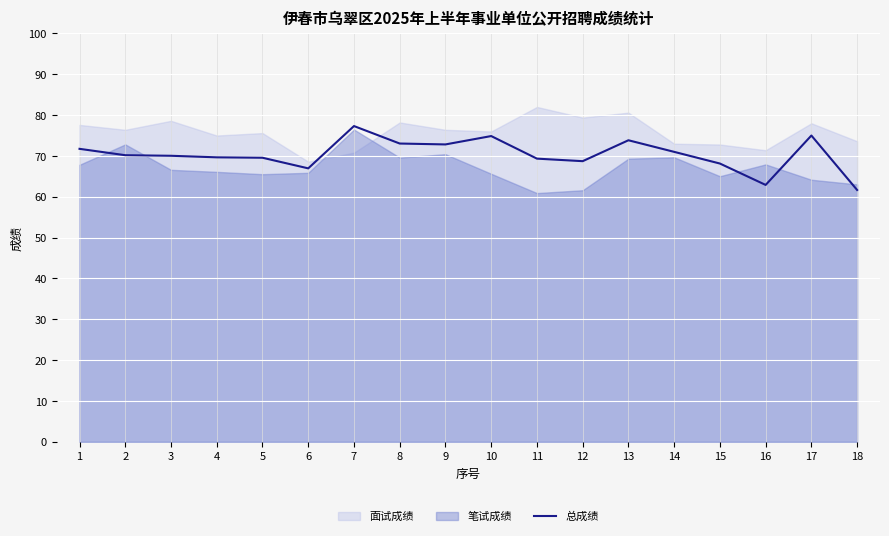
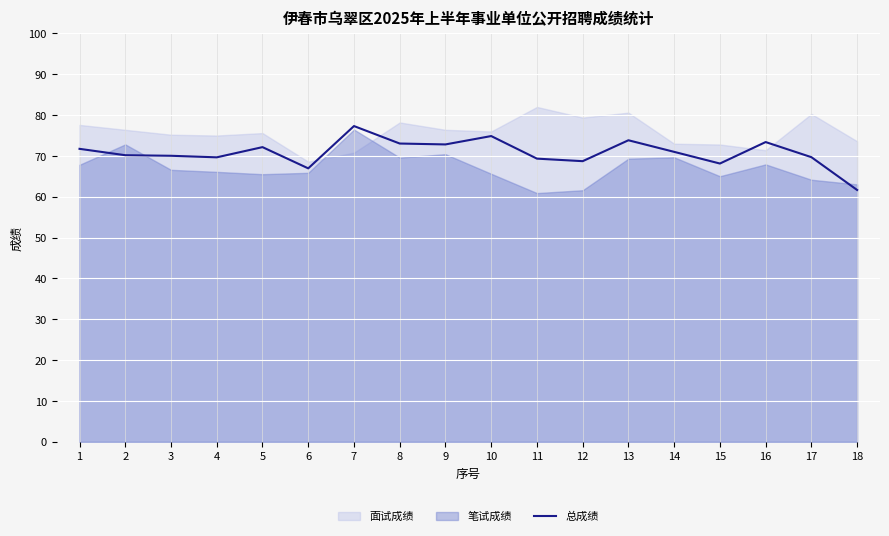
面试成绩, 3: 79 -> 75
总成绩, 5: 70 -> 72
总成绩, 16: 63 -> 73
总成绩, 17: 75 -> 70
面试成绩, 17: 78 -> 80
